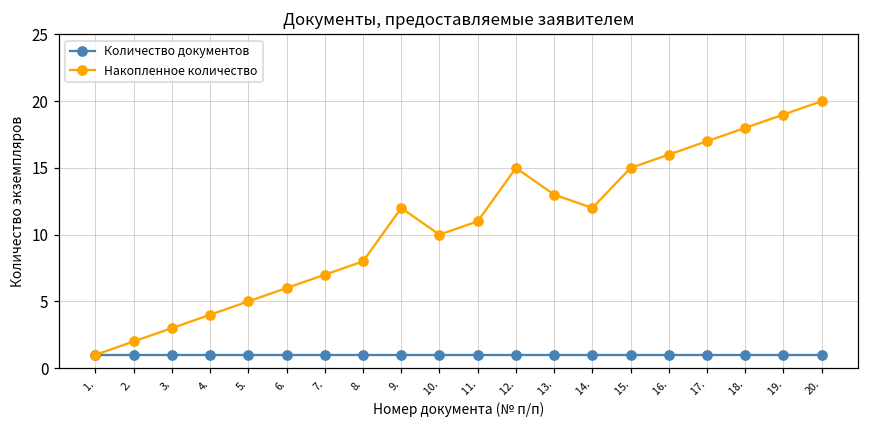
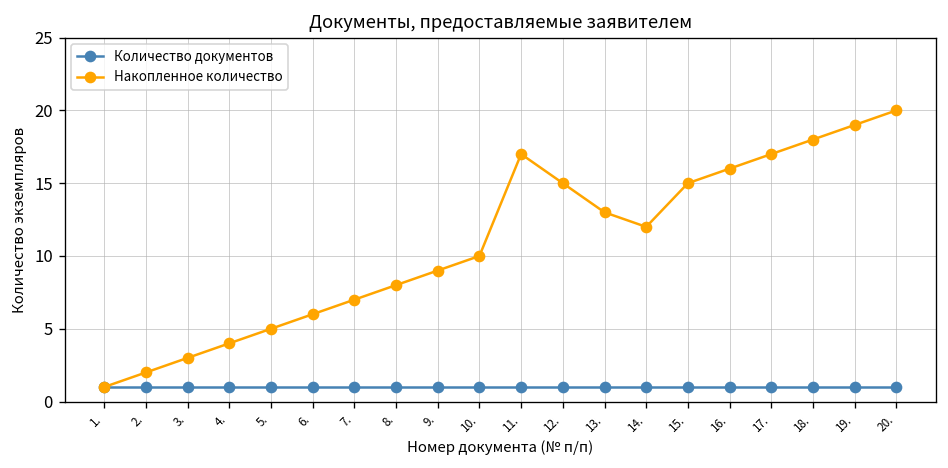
Накопленное количество, 9.: 12 -> 9
Накопленное количество, 11.: 11 -> 17
